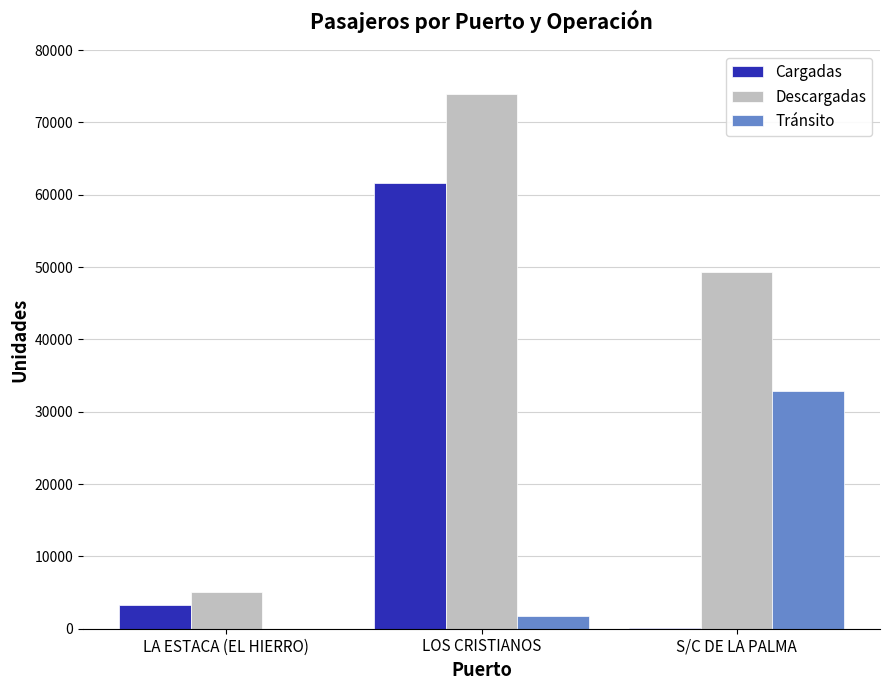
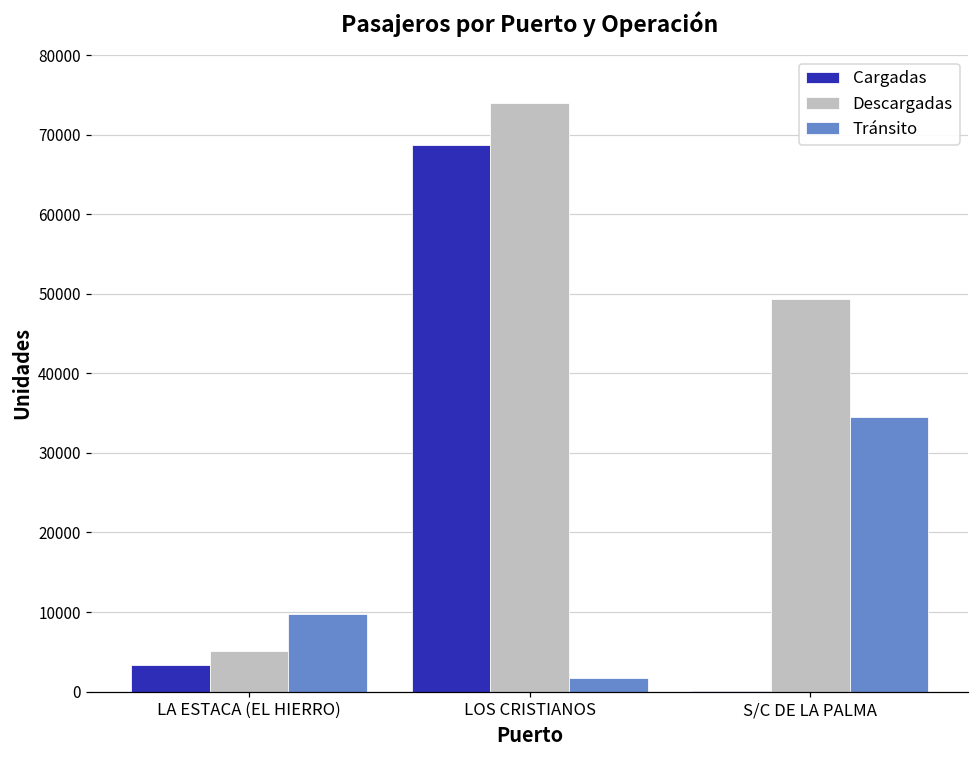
Tránsito, LA ESTACA (EL HIERRO): 0 -> 10000
Cargadas, LOS CRISTIANOS: 62000 -> 69000
Tránsito, S/C DE LA PALMA: 33000 -> 34000
